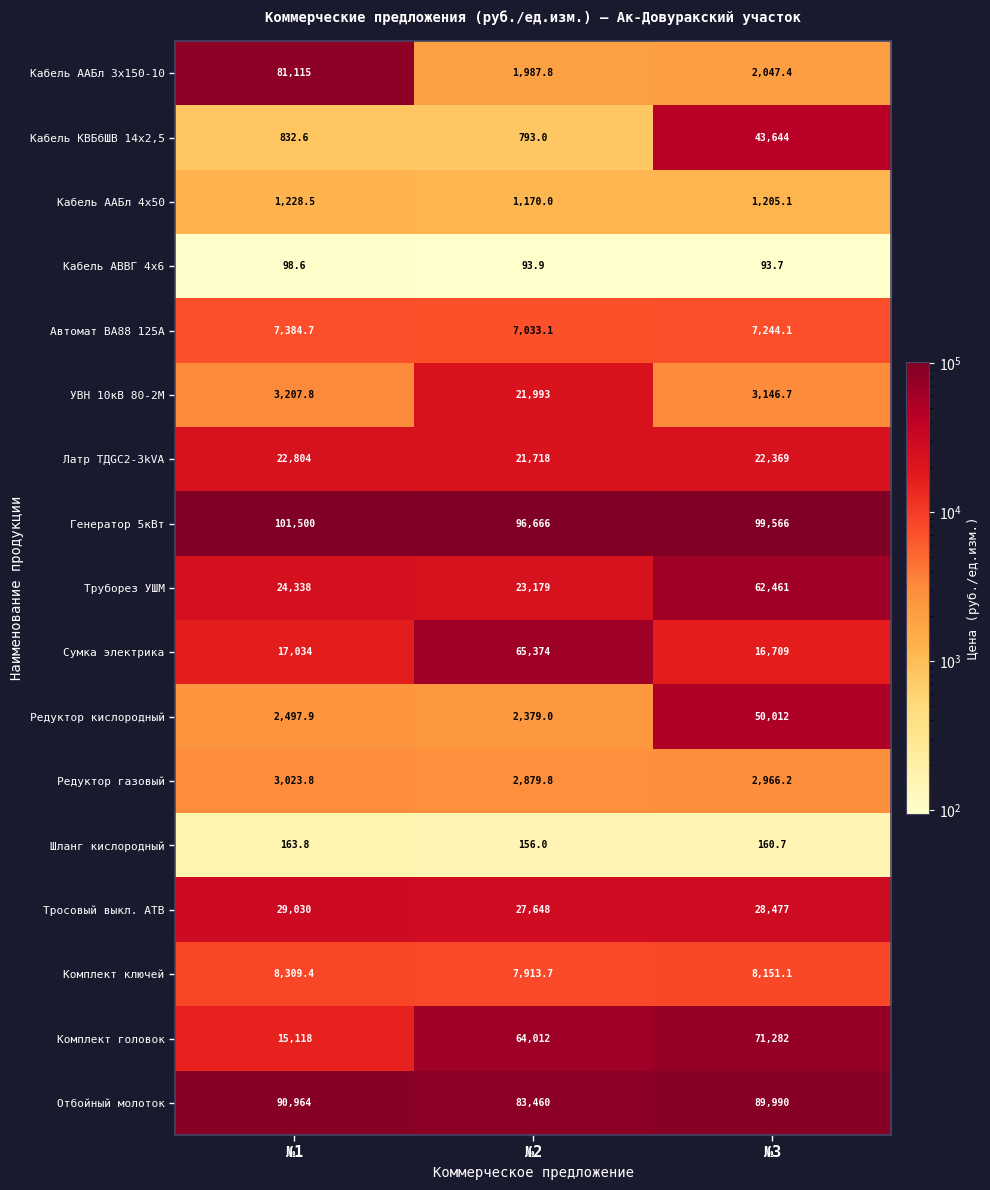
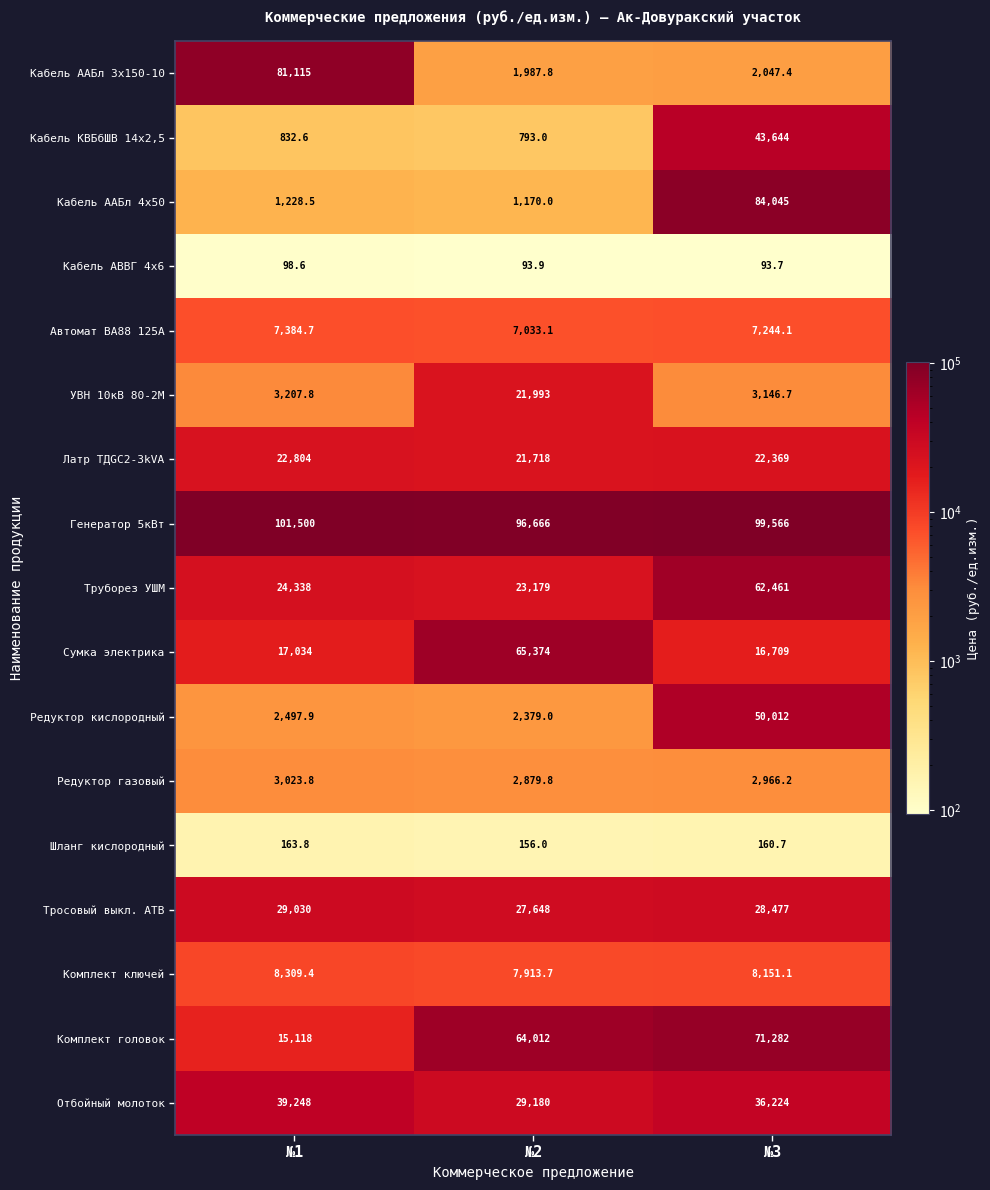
Кабель ААБл 4х50, №3: 1,205.1 -> 84,045
Отбойный молоток, №1: 90,964 -> 39,248
Отбойный молоток, №2: 83,460 -> 29,180
Отбойный молоток, №3: 89,990 -> 36,224
